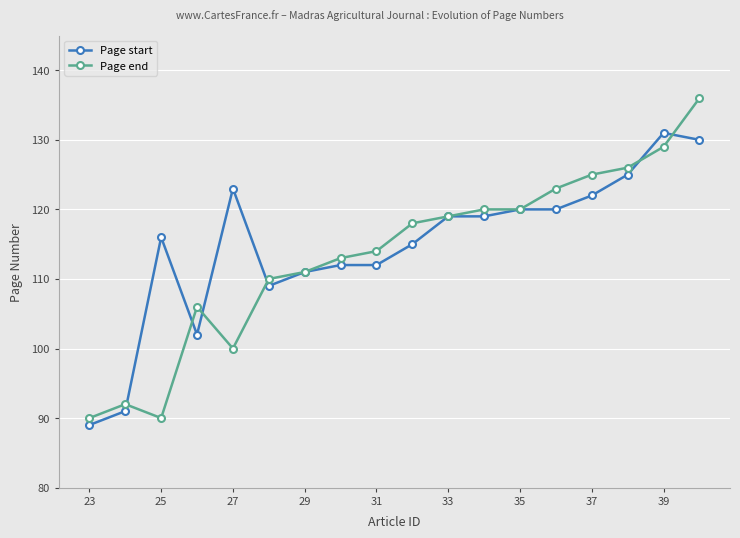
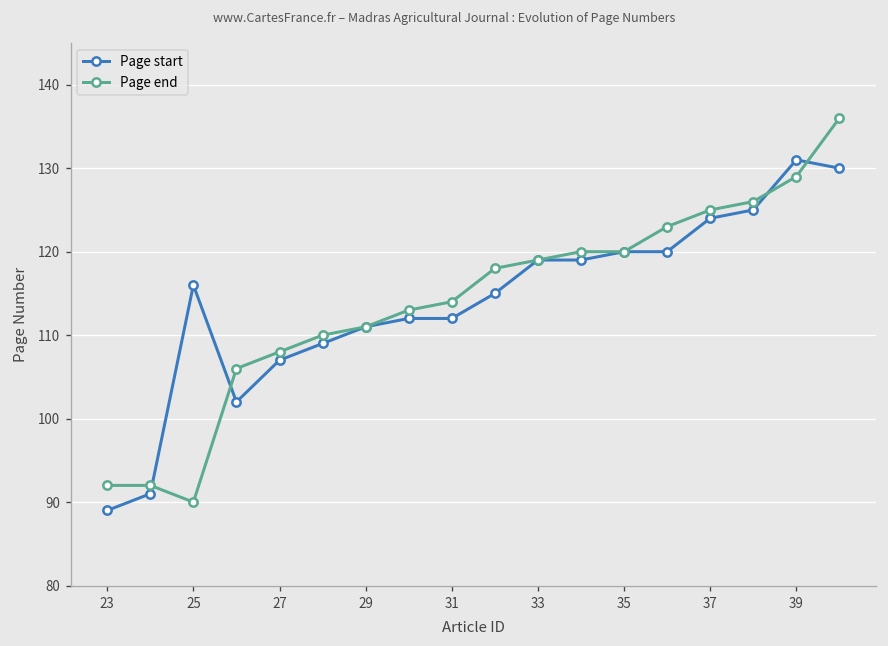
Page end, 23: 90 -> 92
Page start, 27: 123 -> 107
Page end, 27: 100 -> 108
Page start, 37: 122 -> 124
